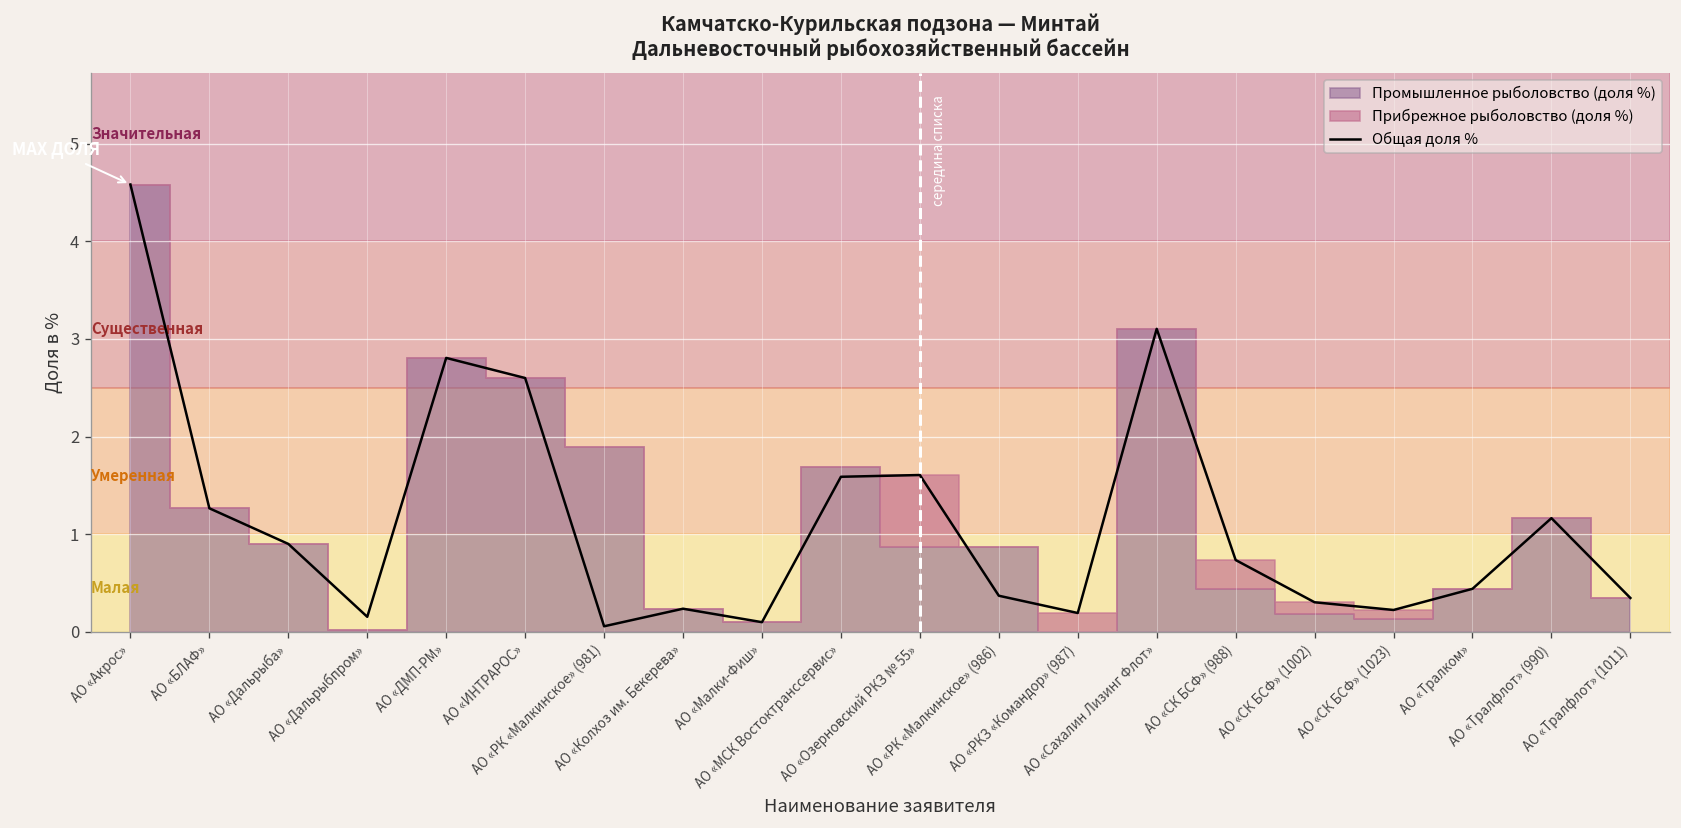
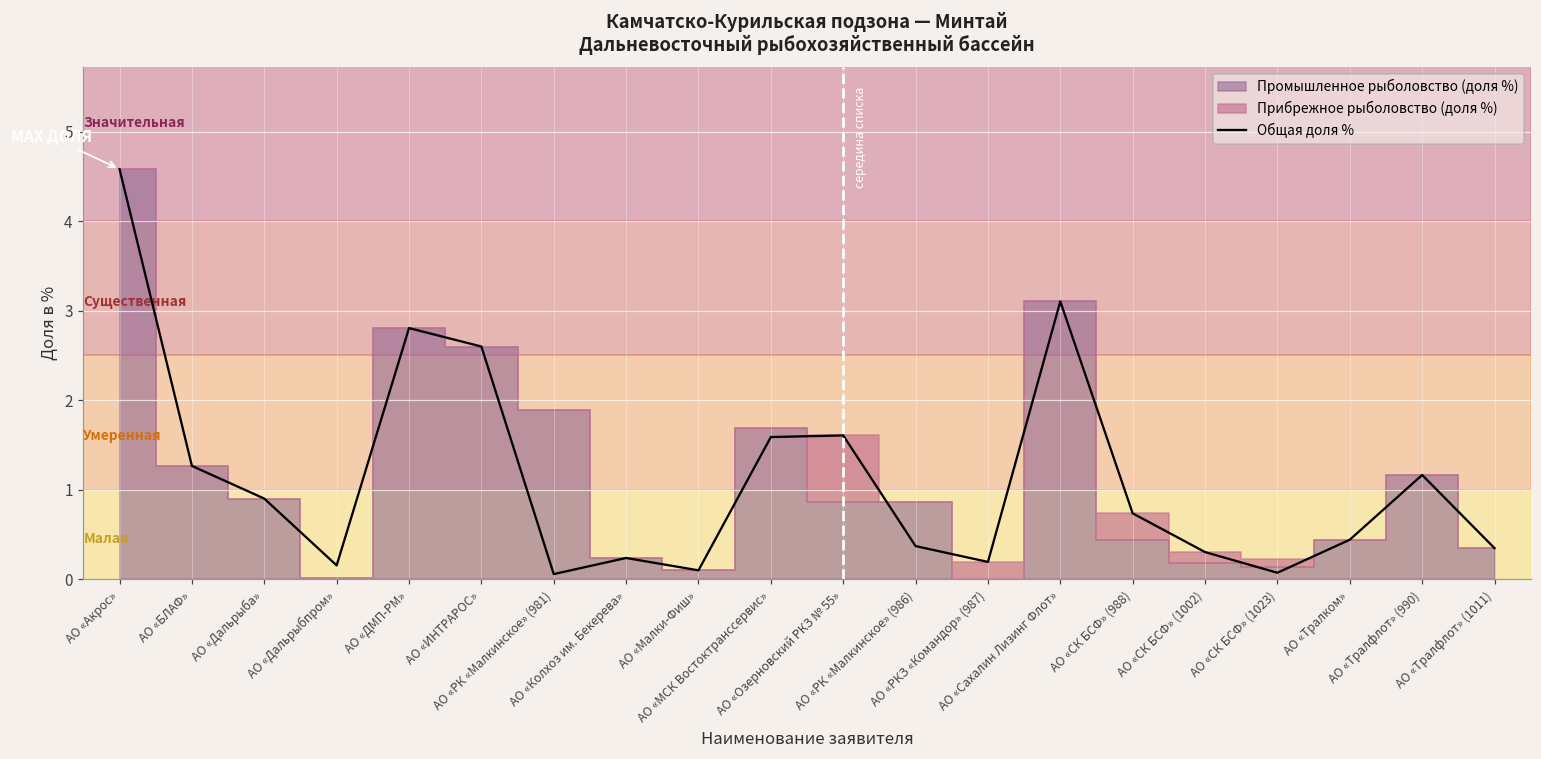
Общая доля %, АО «СК БСФ» (1023): 0.2 -> 0.1
